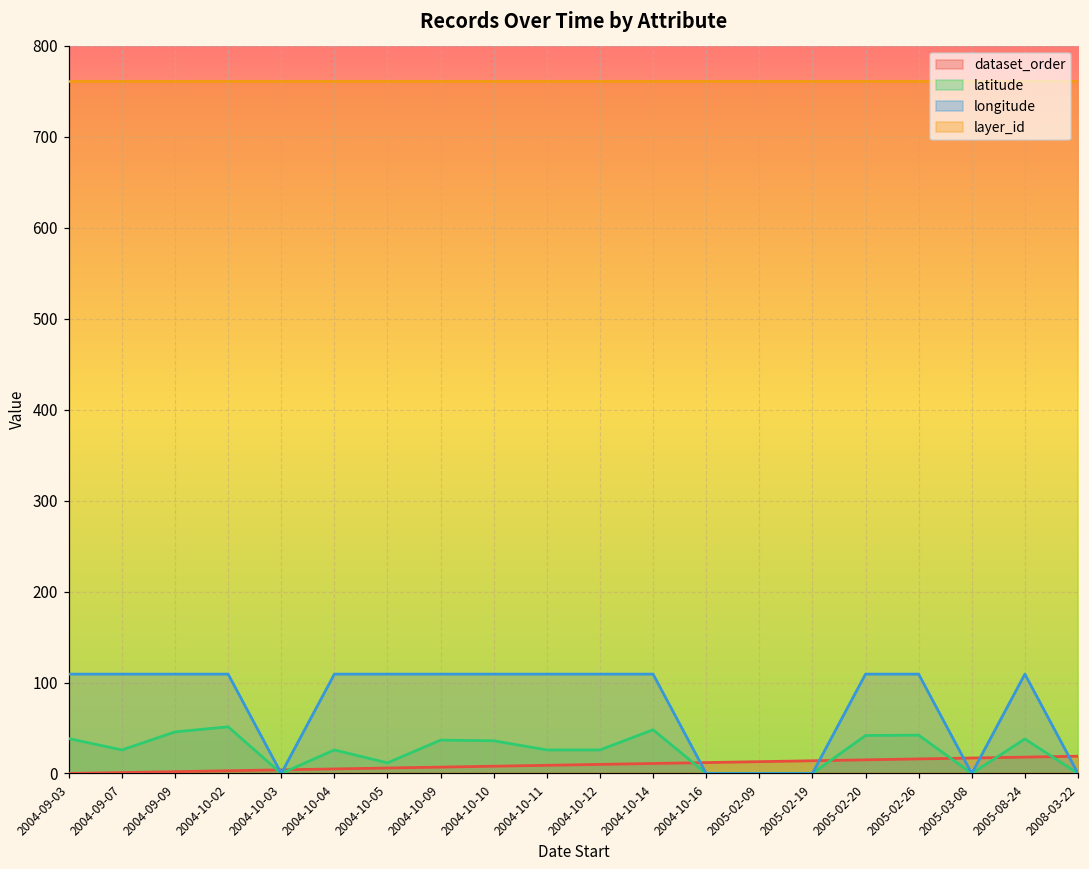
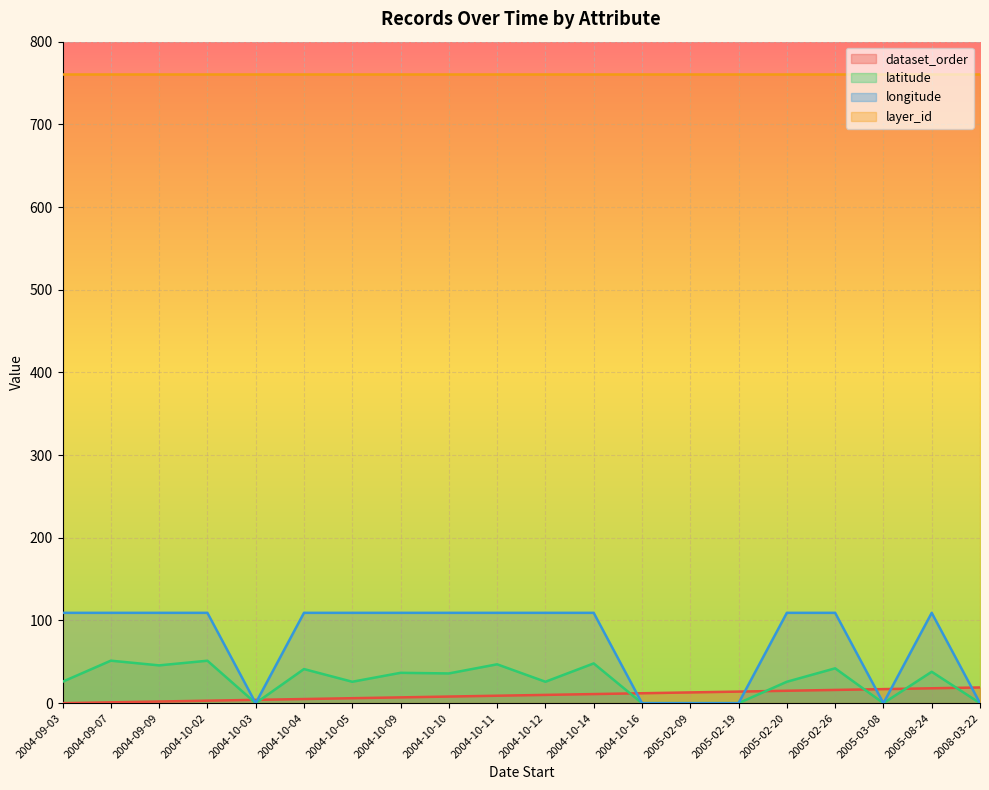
latitude, 2004-09-03: 40 -> 30
latitude, 2004-09-07: 30 -> 50
latitude, 2004-10-04: 30 -> 40
latitude, 2004-10-05: 10 -> 30
latitude, 2004-10-11: 30 -> 50
latitude, 2005-02-20: 40 -> 30
